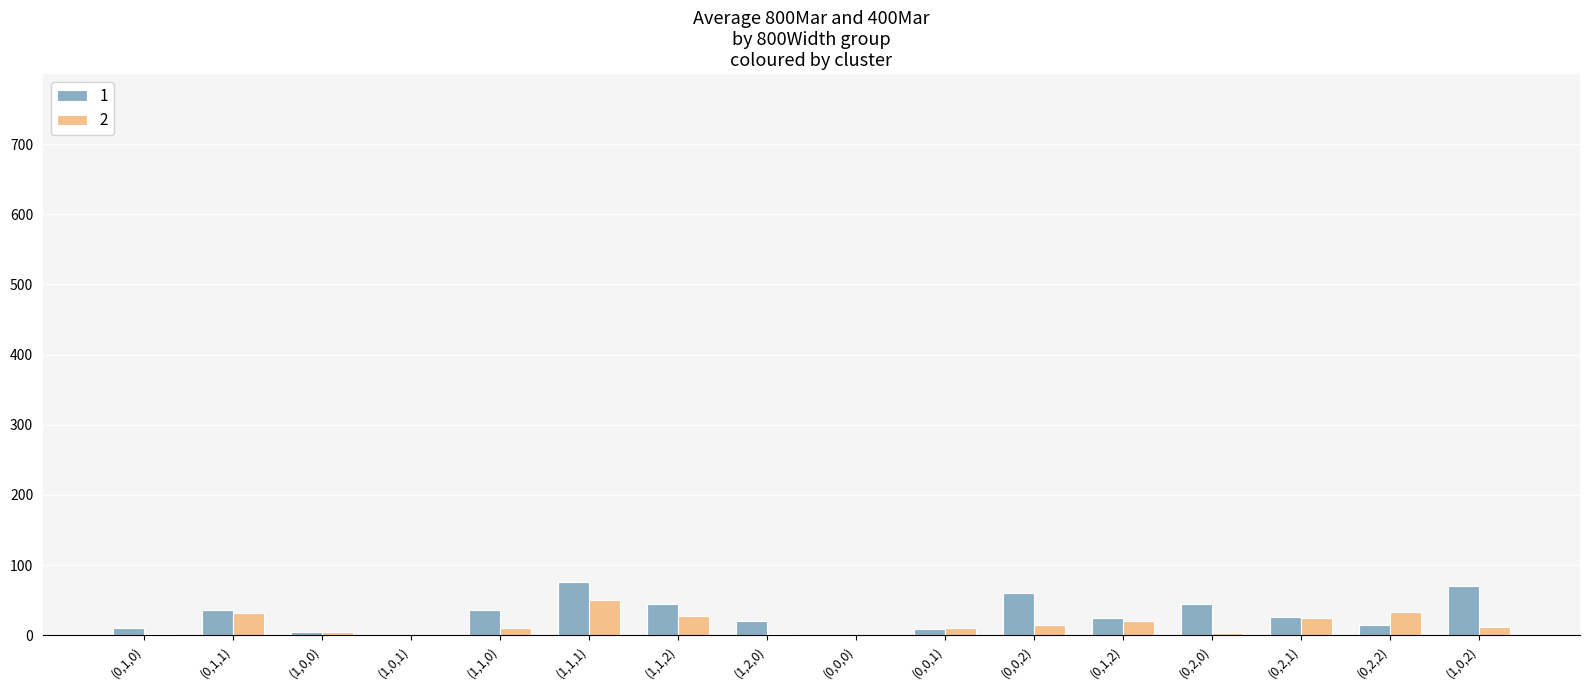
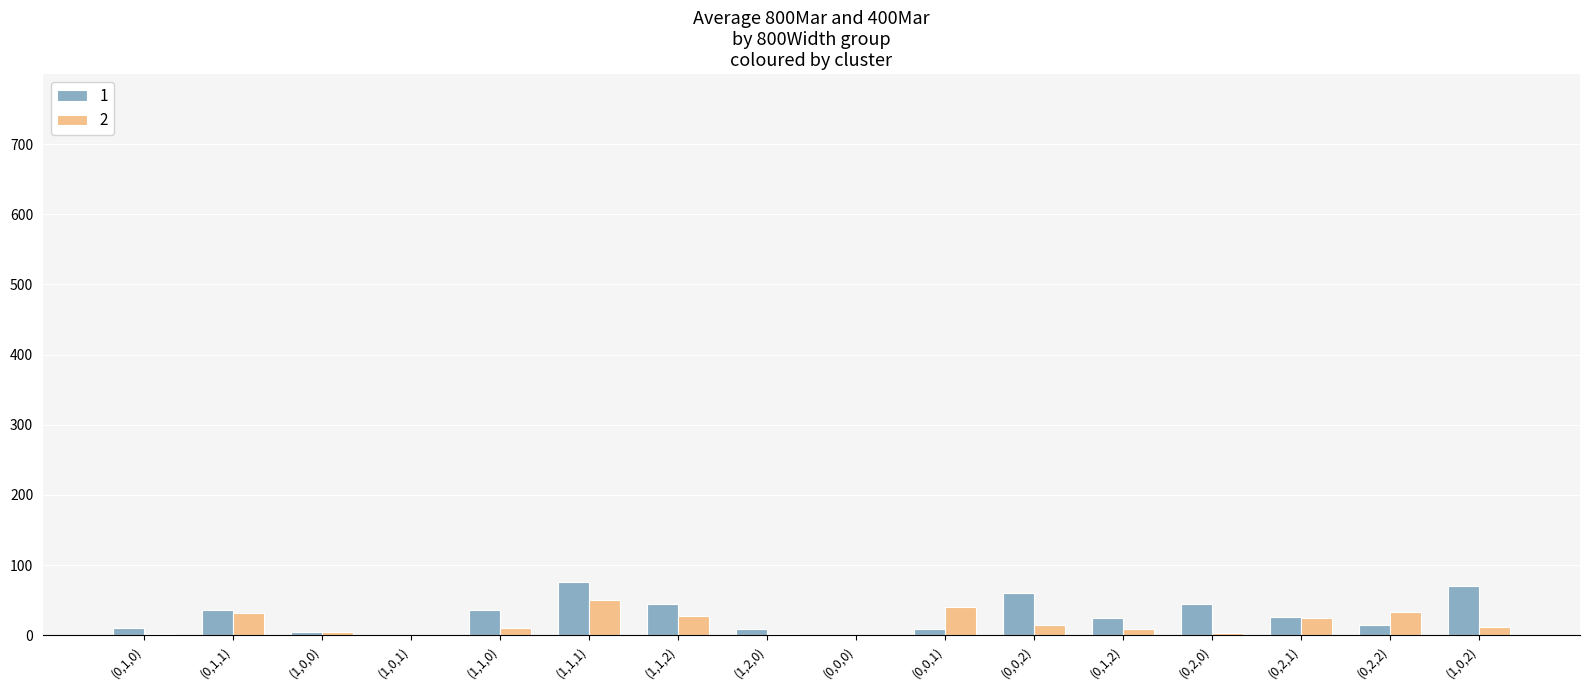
1, (1,2,0): 20 -> 10
2, (0,0,1): 10 -> 40
2, (0,1,2): 20 -> 10
